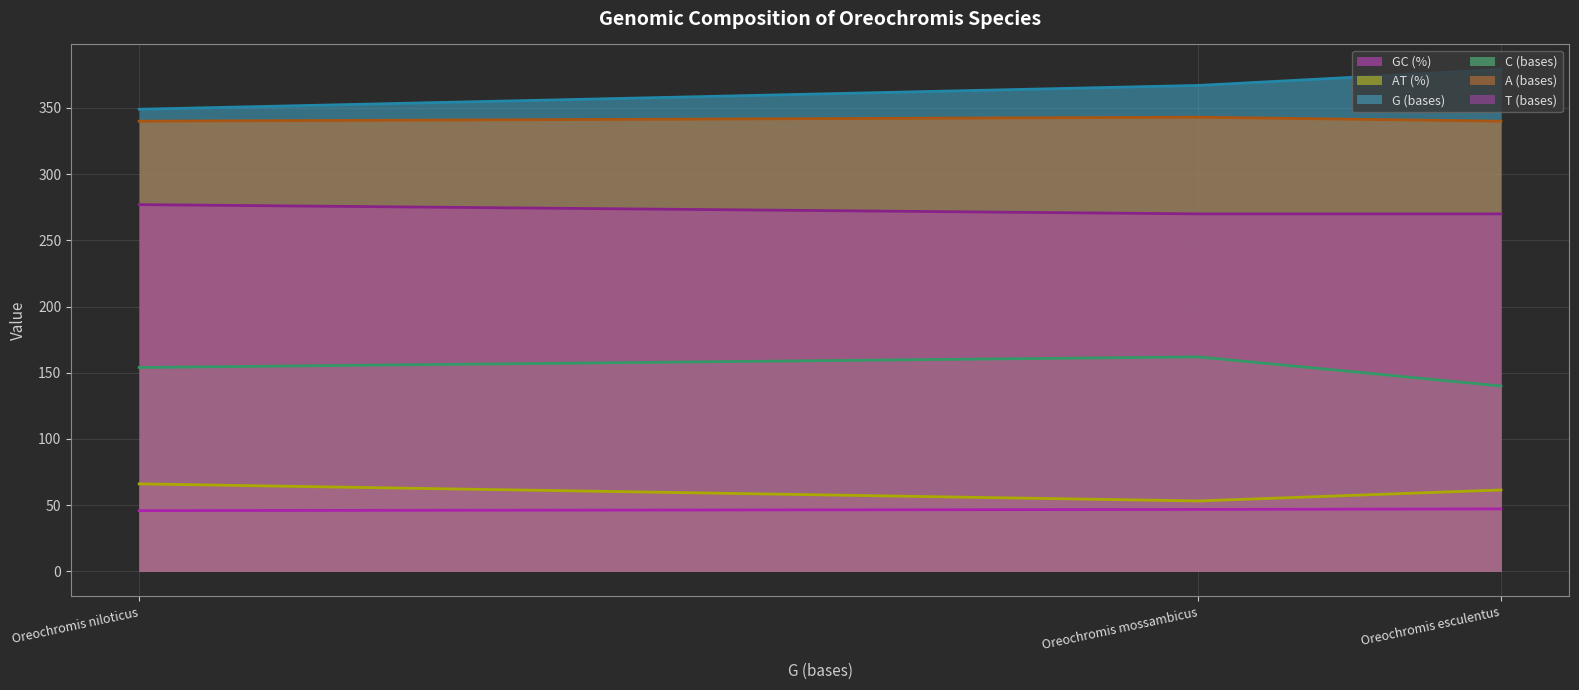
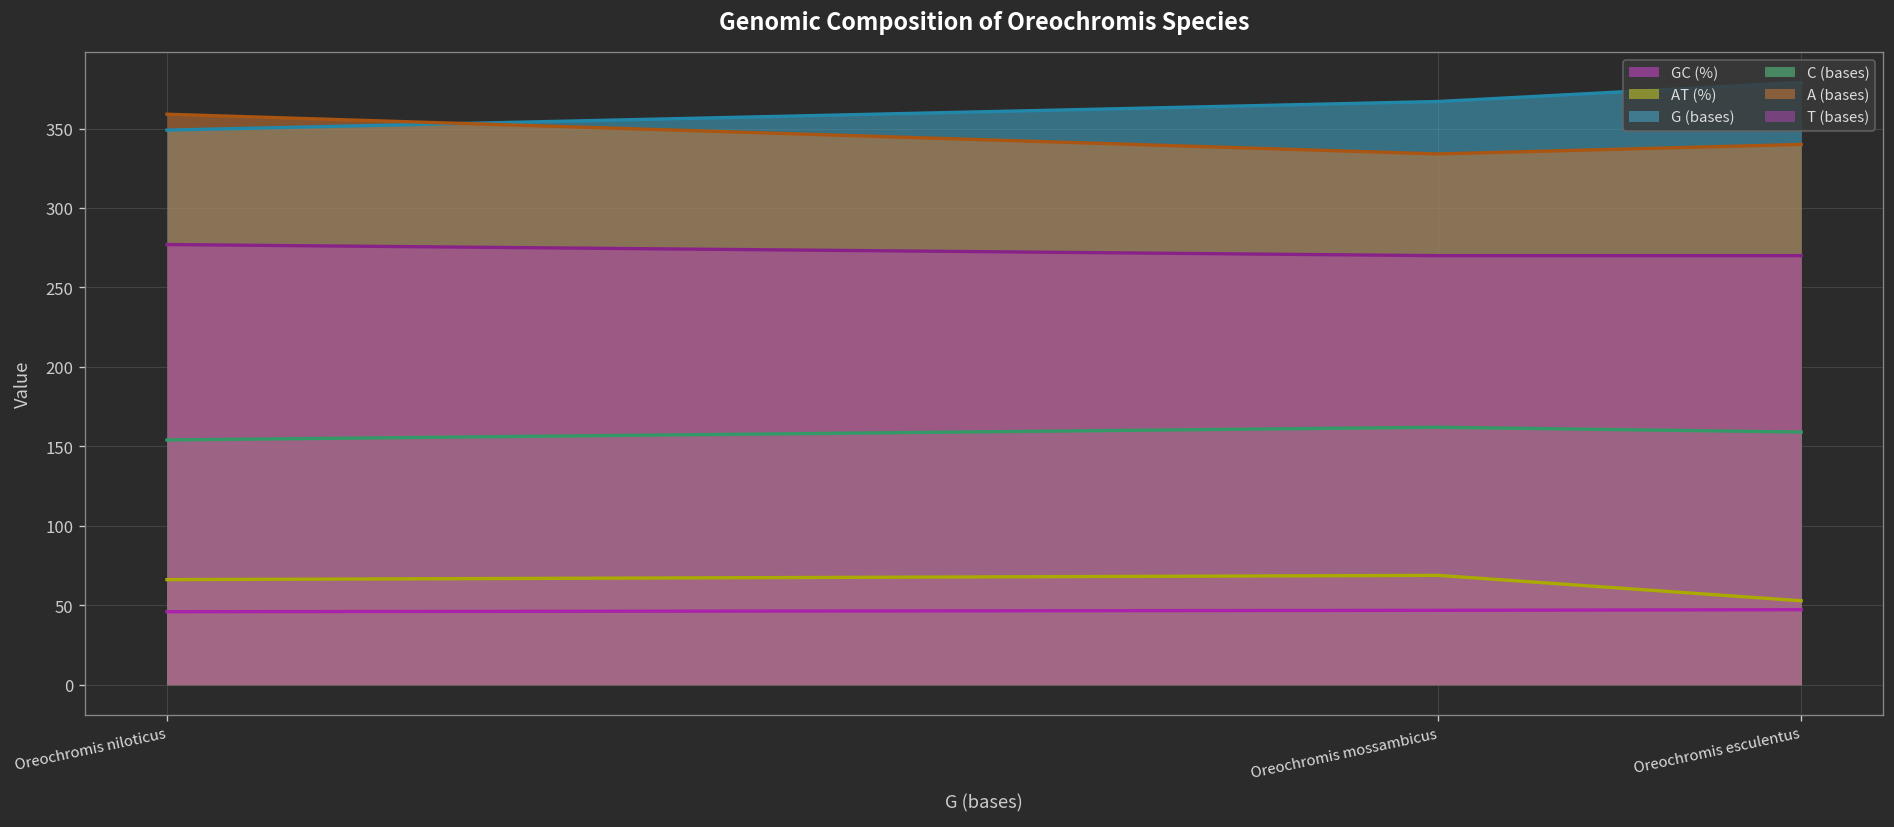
A (bases), Oreochromis niloticus: 340 -> 359
AT (%), Oreochromis mossambicus: 53 -> 69
A (bases), Oreochromis mossambicus: 343 -> 334
AT (%), Oreochromis esculentus: 62 -> 53
C (bases), Oreochromis esculentus: 140 -> 159
